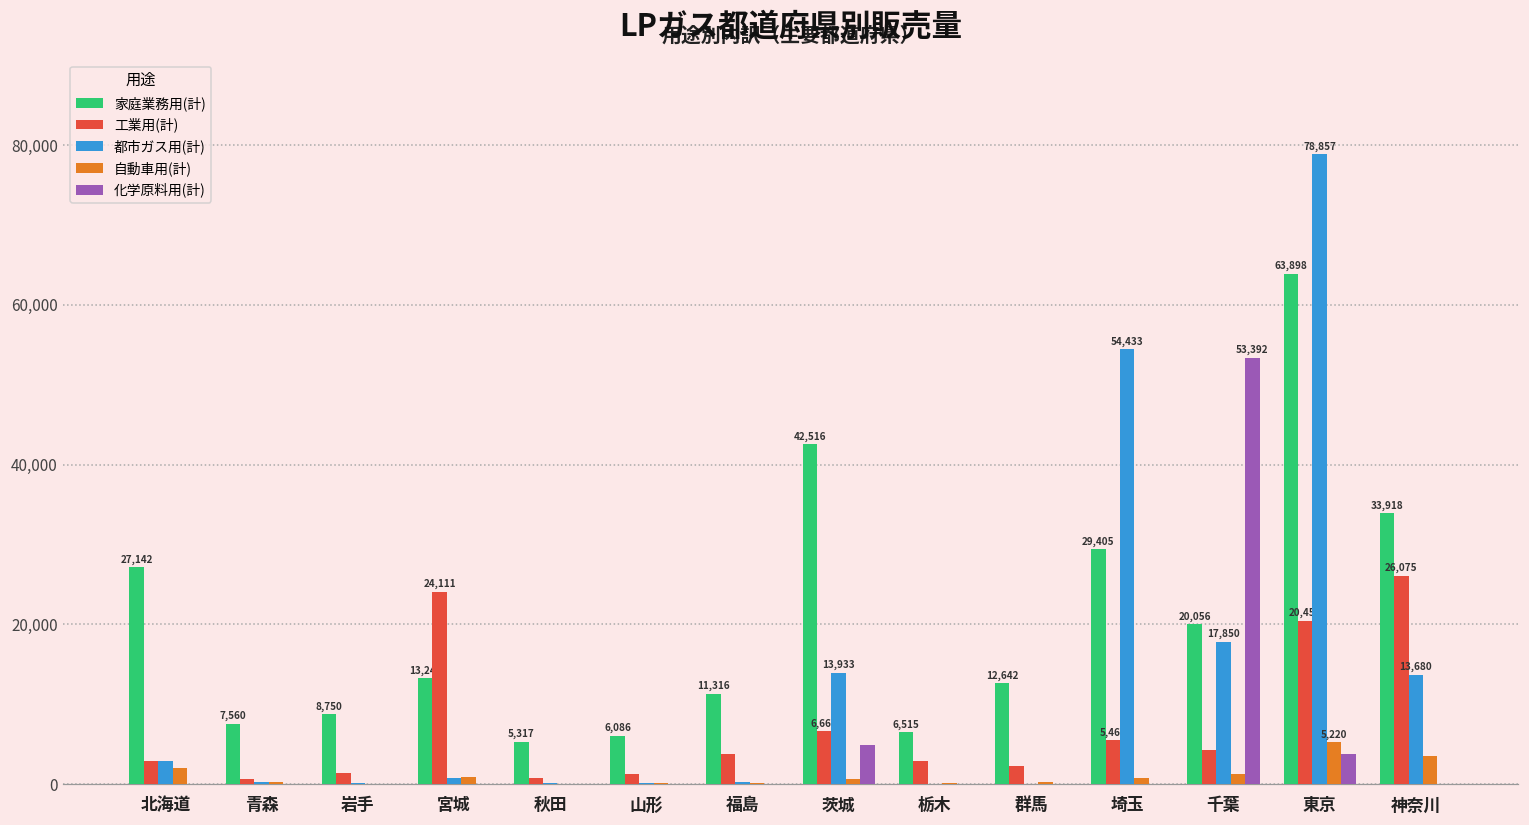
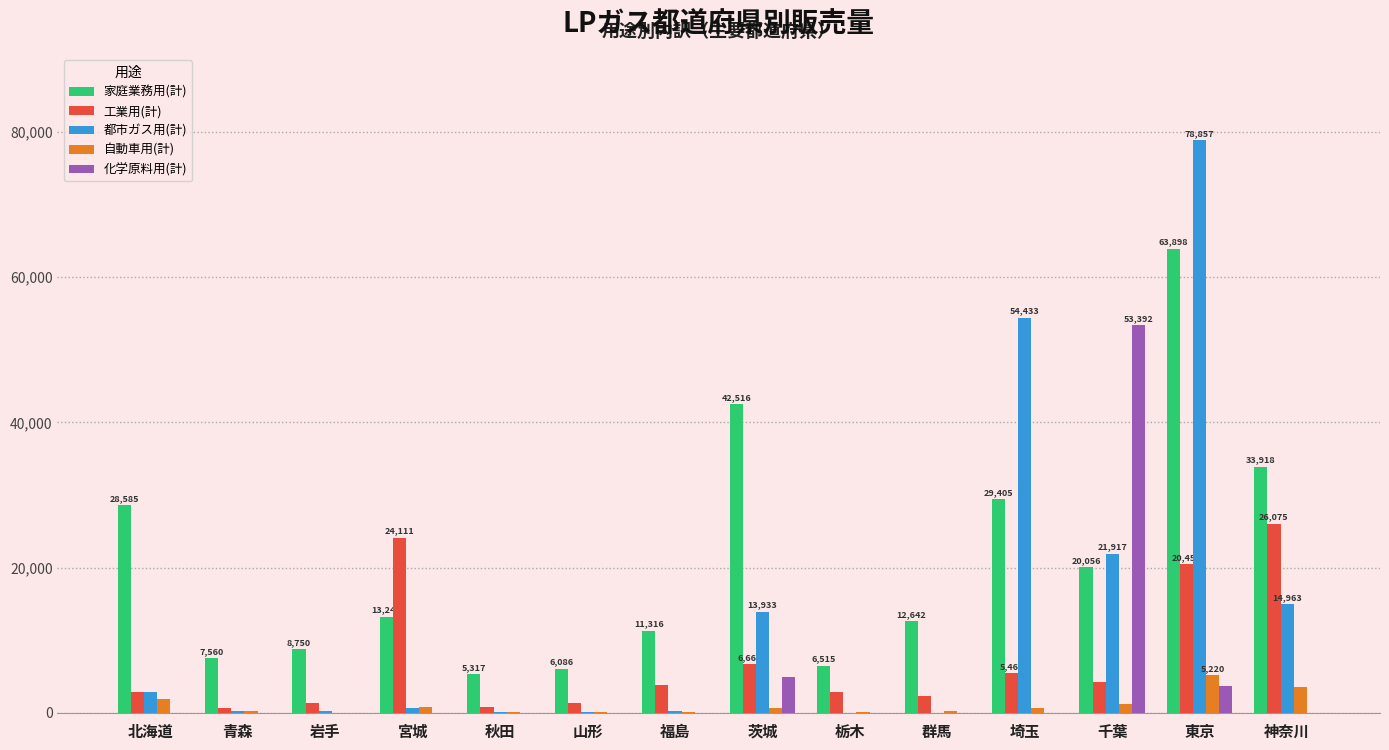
家庭業務用(計), 北海道: 27,142 -> 28,585
都市ガス用(計), 千葉: 17,850 -> 21,917
都市ガス用(計), 神奈川: 13,680 -> 14,963
